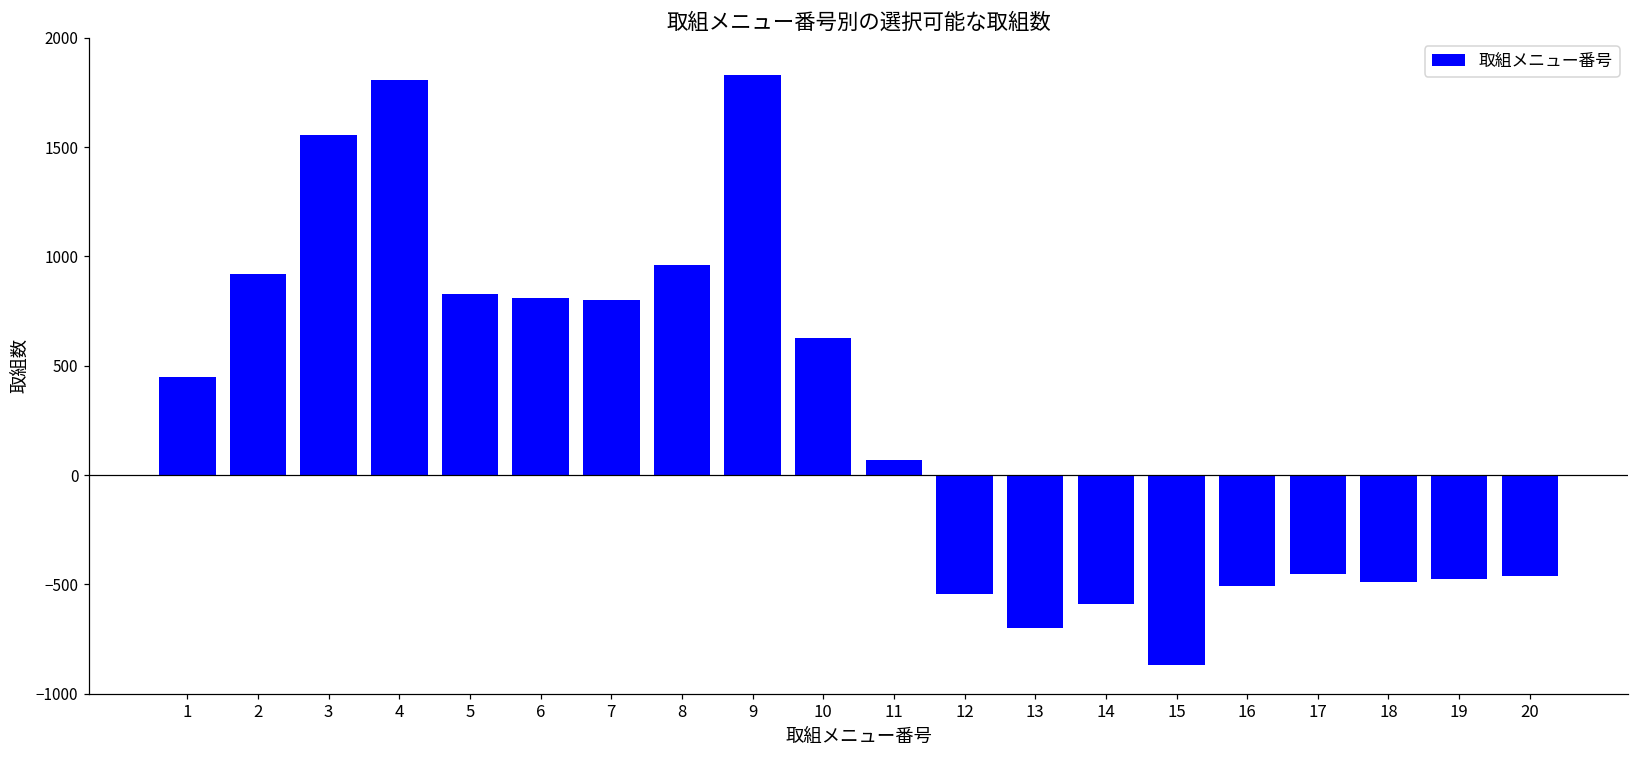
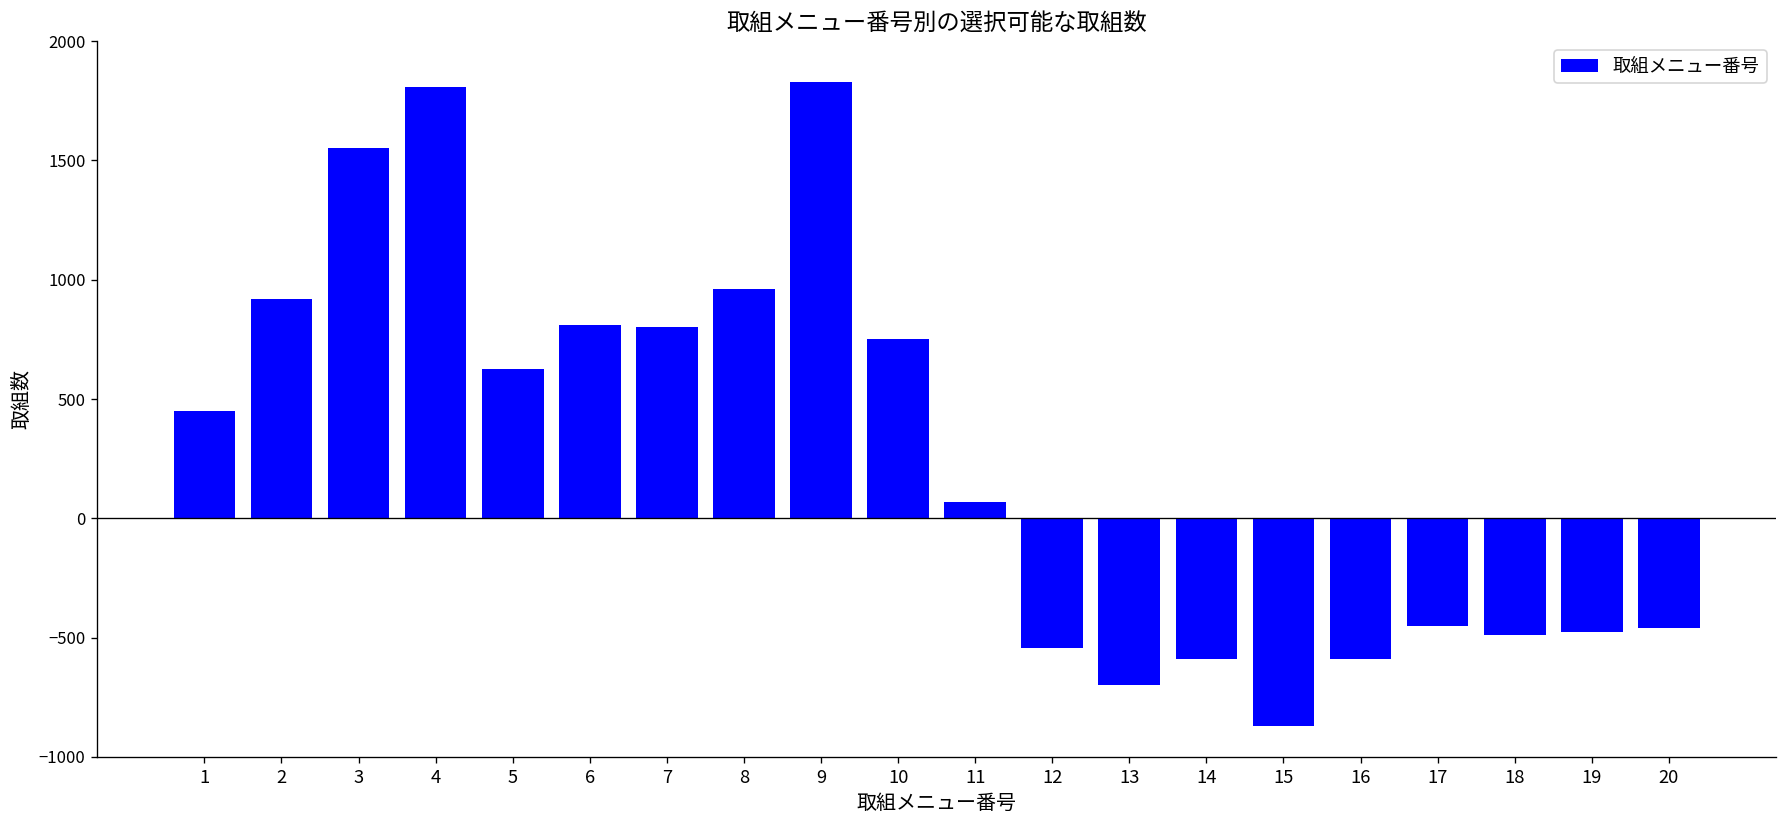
5: 830 -> 630
10: 630 -> 750
16: -510 -> -590
